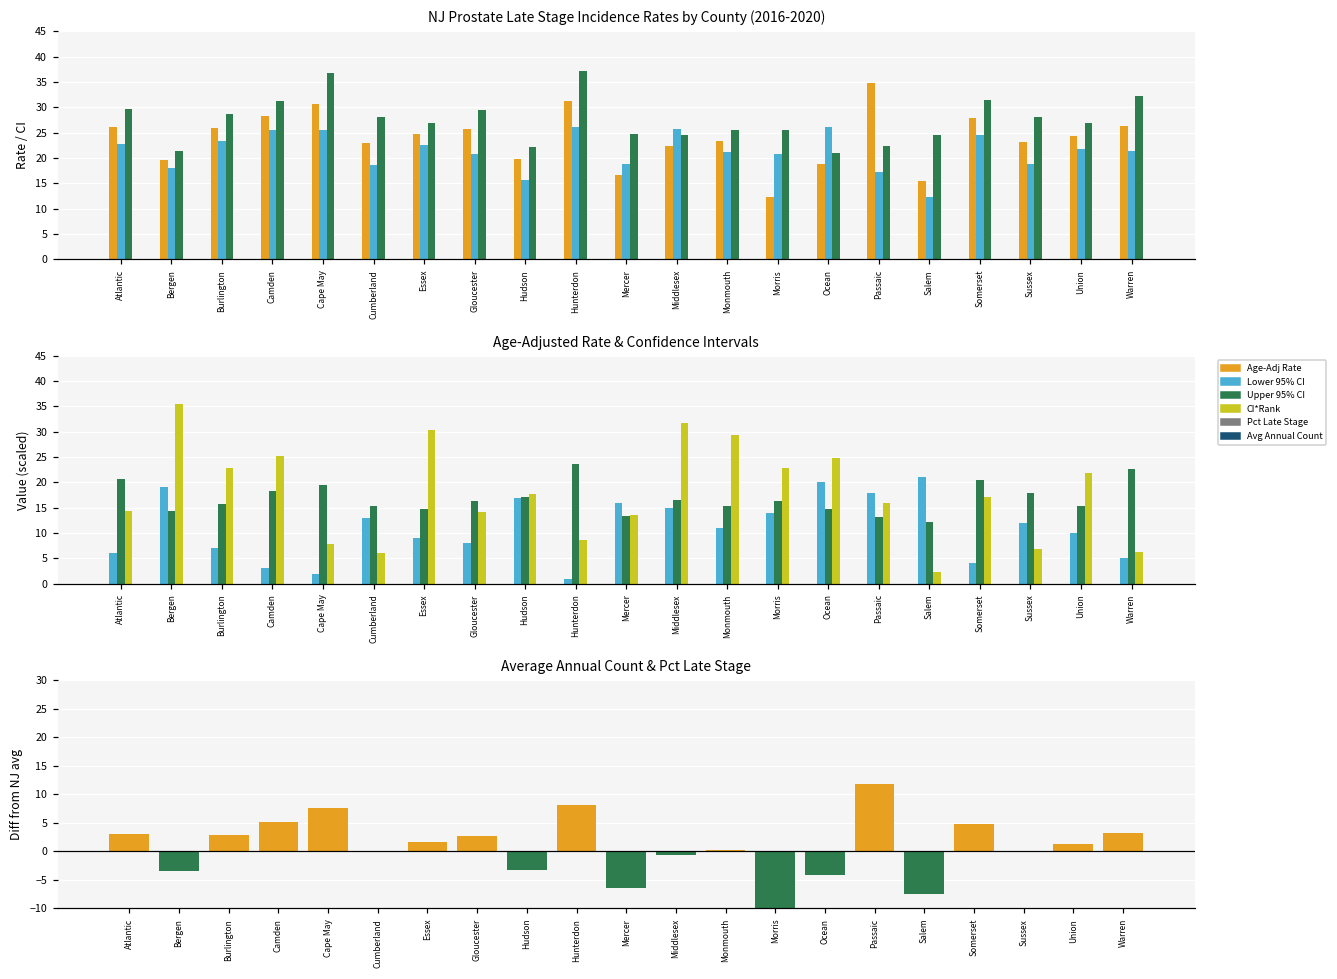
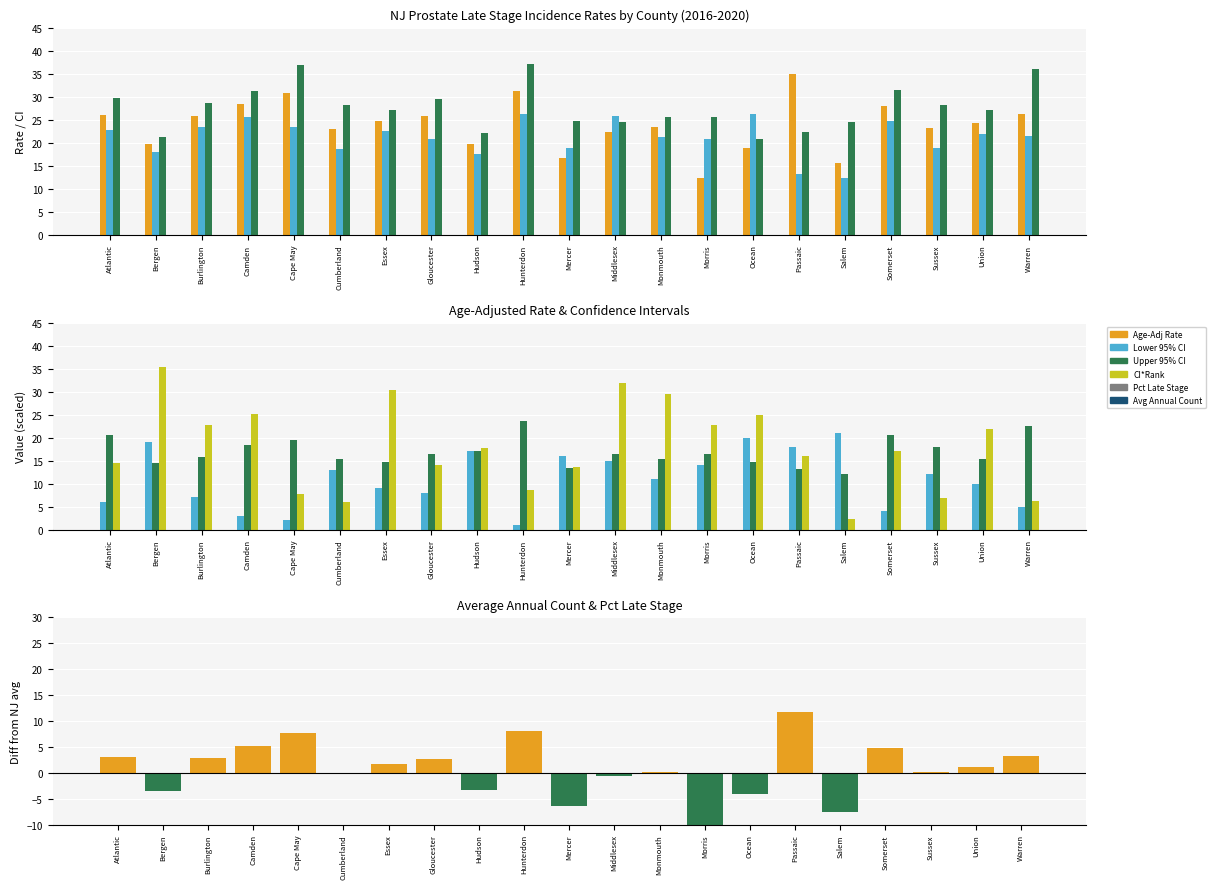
NJ Prostate Late Stage Incidence Rates by County (2016-2020), Lower 95% CI, Cape May: 26 -> 24
NJ Prostate Late Stage Incidence Rates by County (2016-2020), Lower 95% CI, Hudson: 16 -> 18
NJ Prostate Late Stage Incidence Rates by County (2016-2020), Lower 95% CI, Passaic: 17 -> 13
NJ Prostate Late Stage Incidence Rates by County (2016-2020), Upper 95% CI, Warren: 32 -> 36
